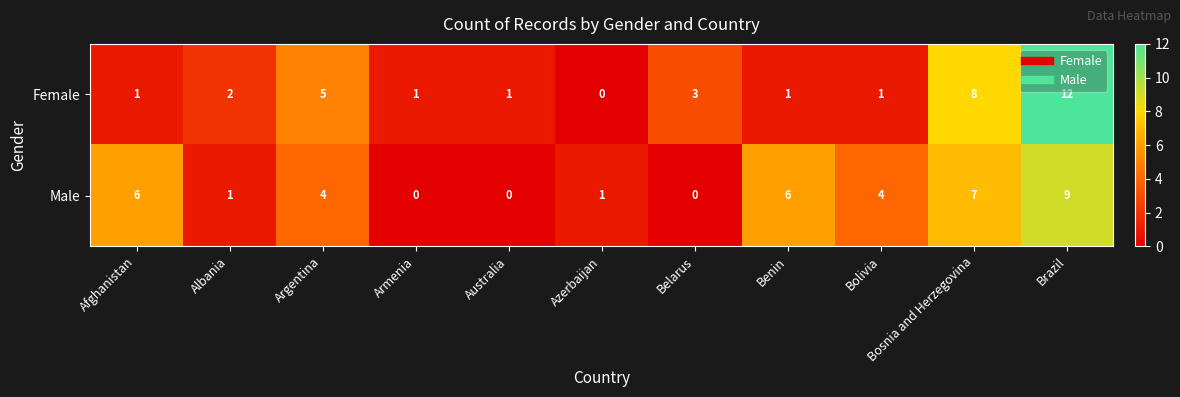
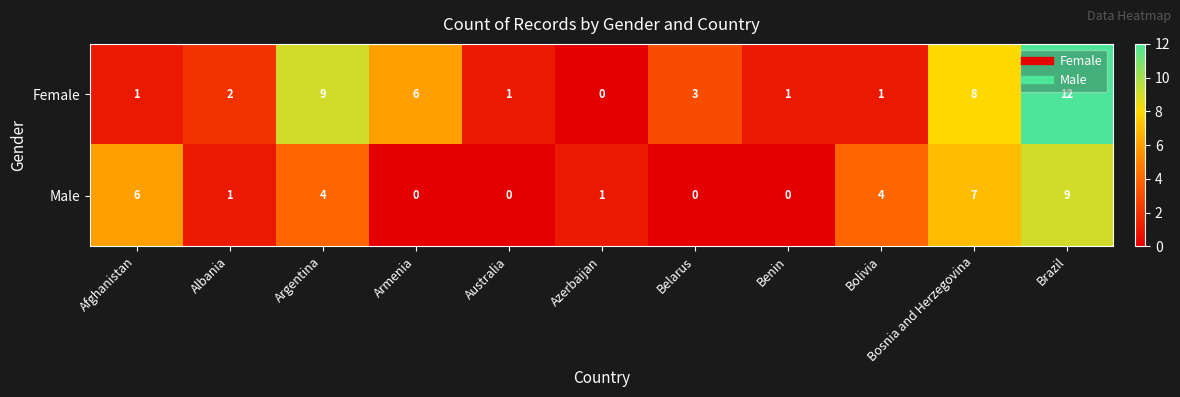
Female, Argentina: 5 -> 9
Female, Armenia: 1 -> 6
Male, Benin: 6 -> 0
